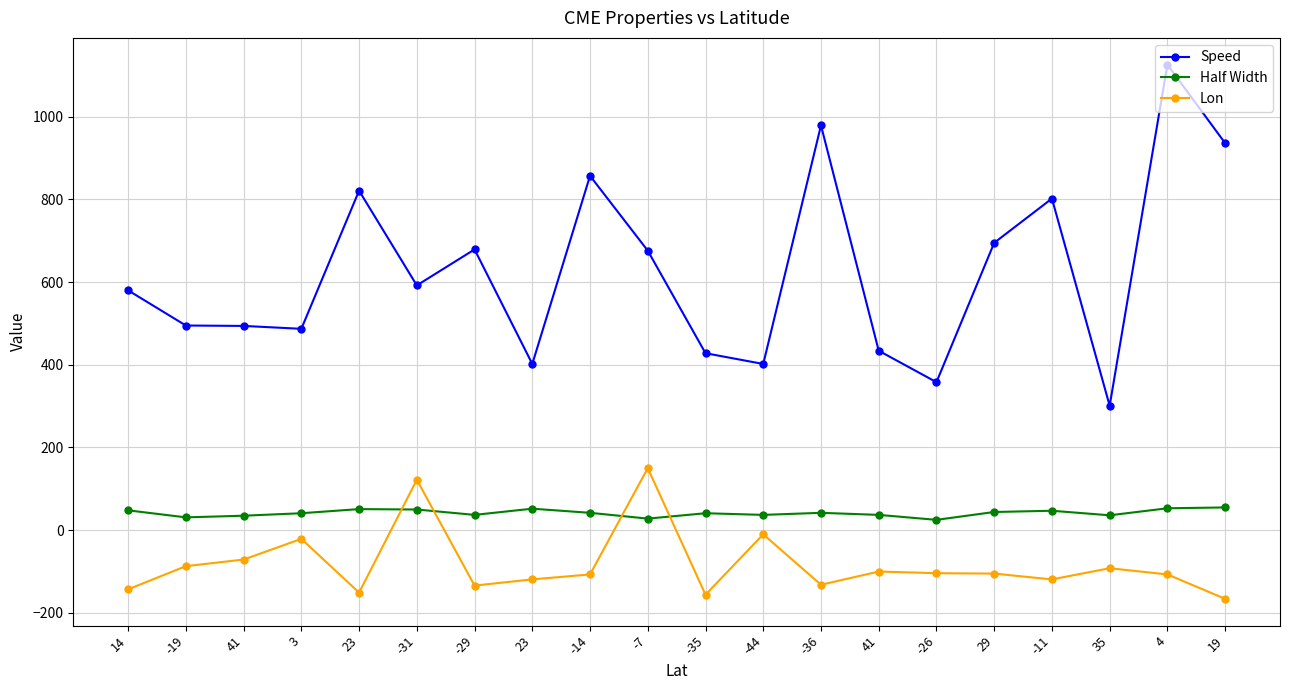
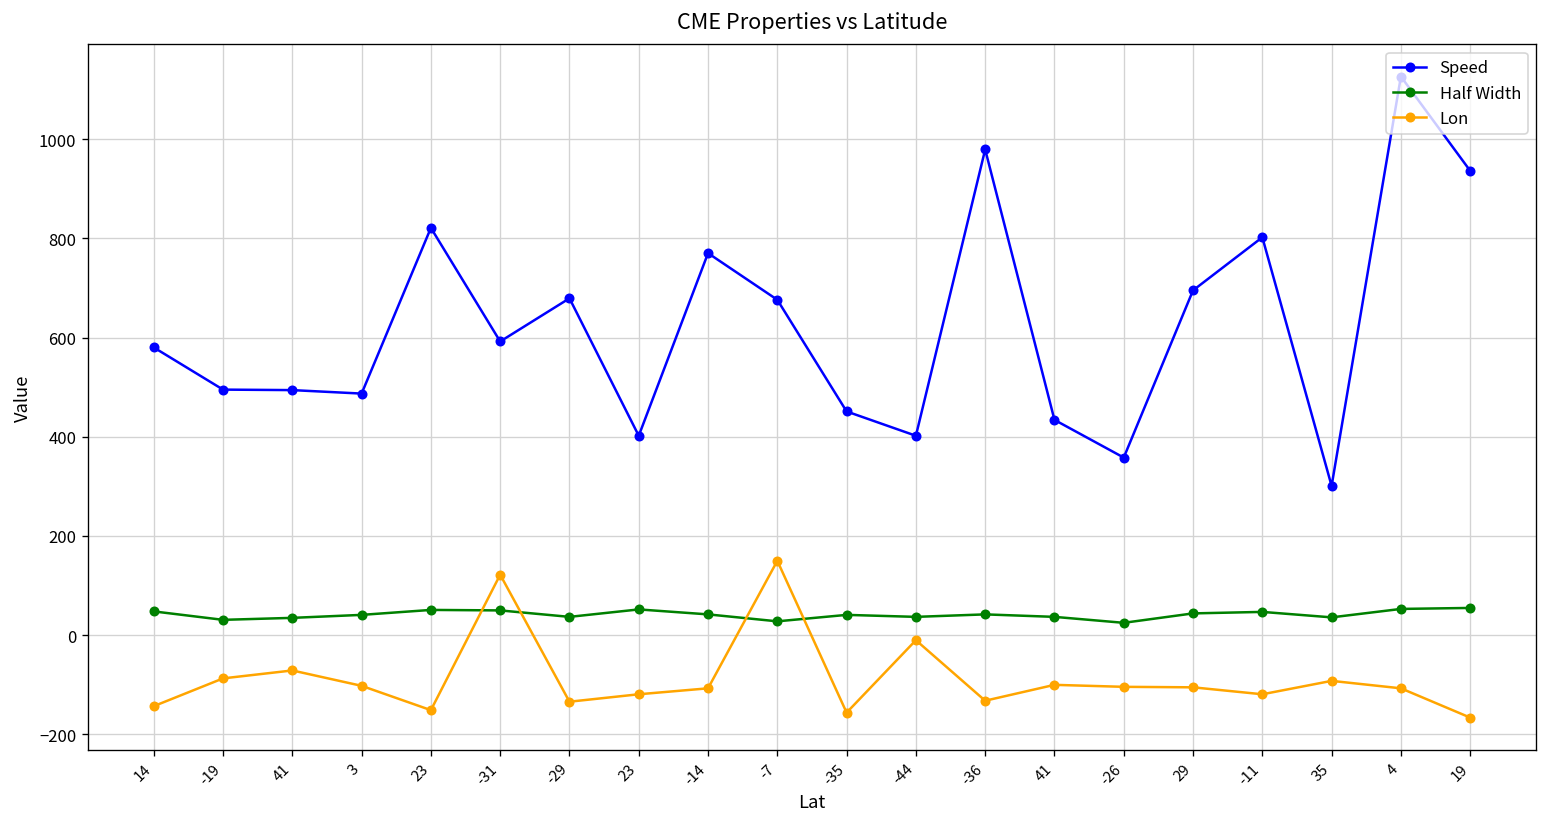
Lon, 3: -20 -> -100
Speed, -14: 860 -> 770
Speed, -35: 430 -> 450
